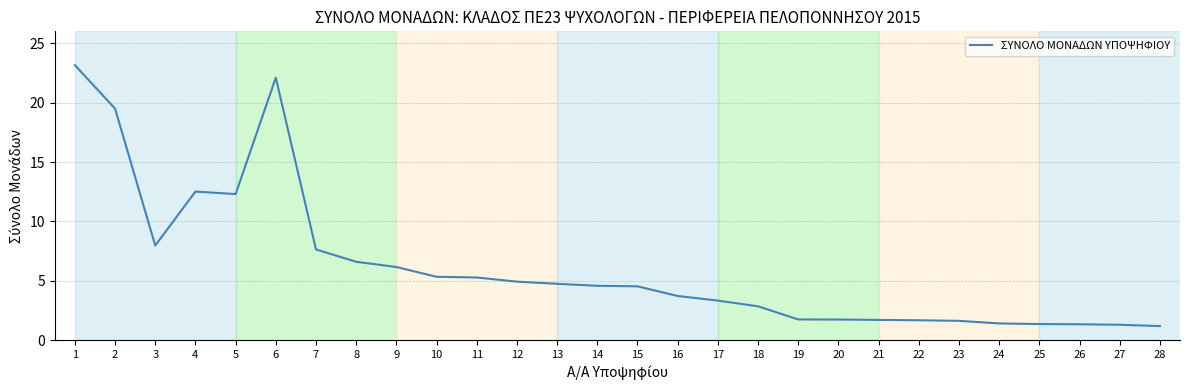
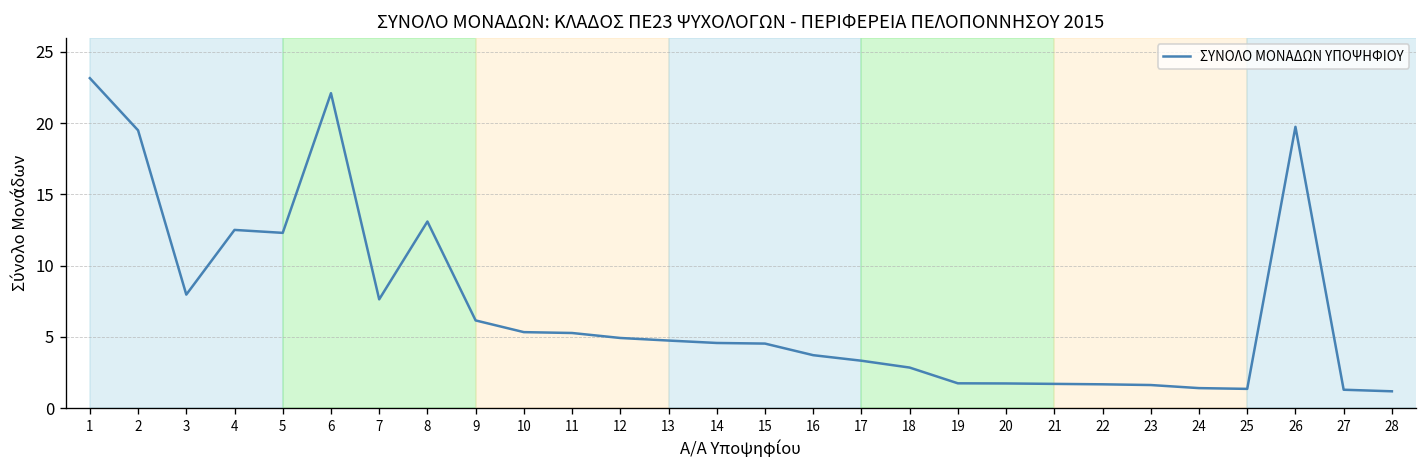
8: 6.6 -> 13.1
26: 1.3 -> 19.7
